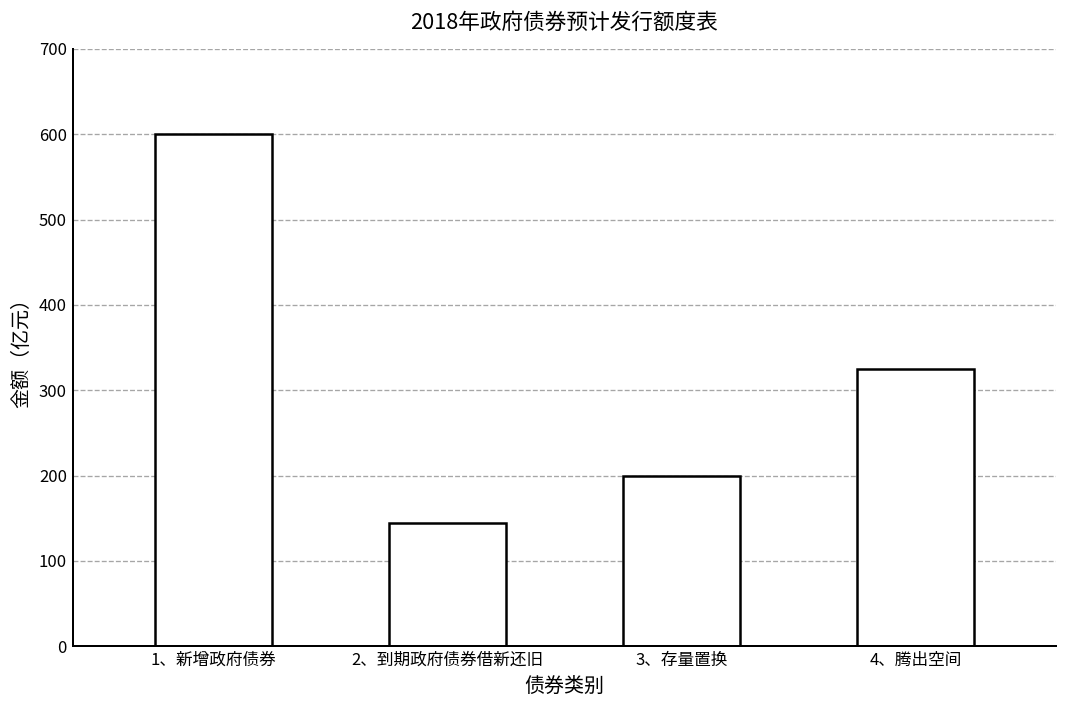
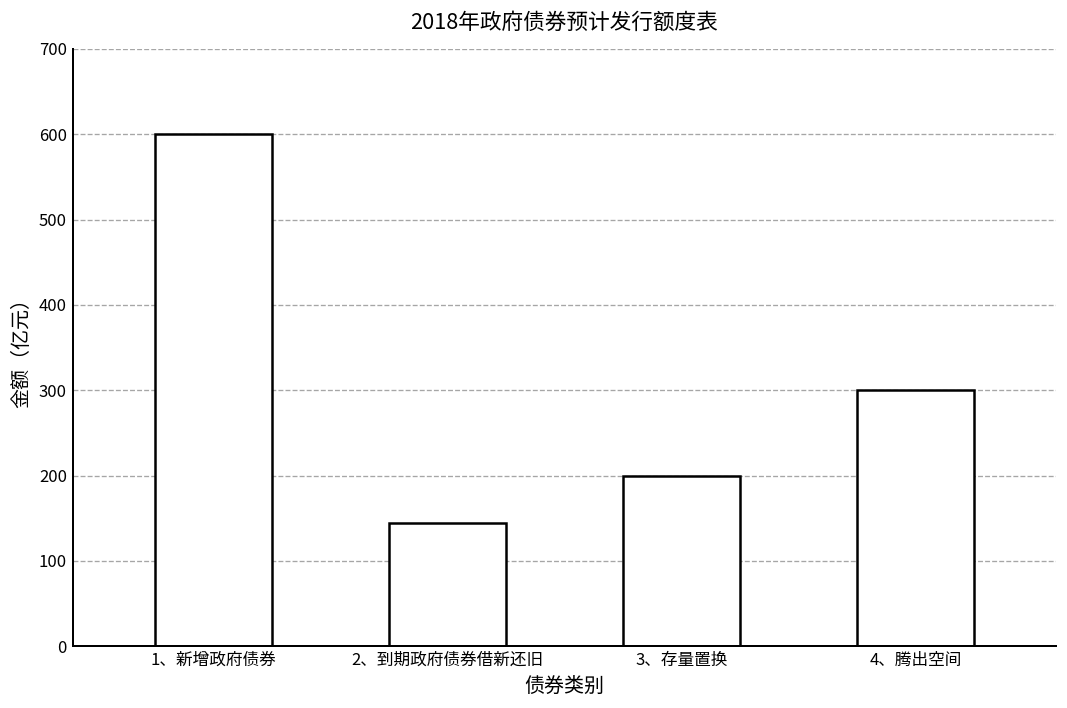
4、腾出空间: 330 -> 300
